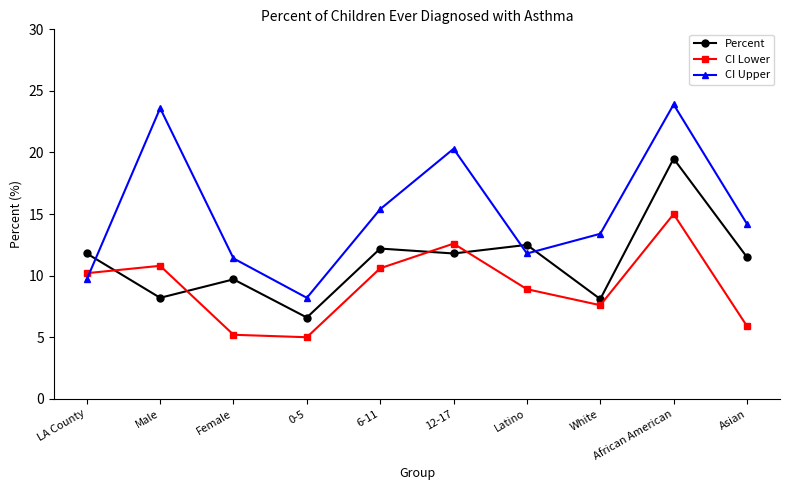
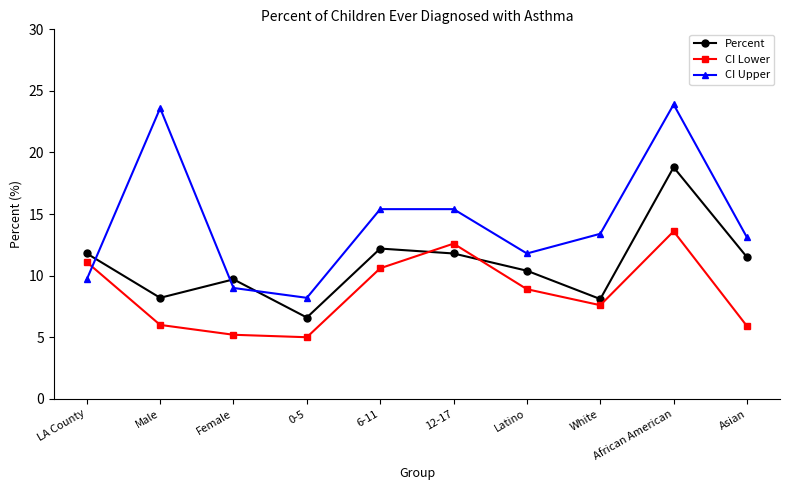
CI Lower, LA County: 10.2 -> 11.1
CI Lower, Male: 10.8 -> 6.0
CI Upper, Female: 11.4 -> 9.0
CI Upper, 12-17: 20.3 -> 15.4
Percent, Latino: 12.5 -> 10.4
Percent, African American: 19.5 -> 18.8
CI Lower, African American: 15.0 -> 13.6
CI Upper, Asian: 14.2 -> 13.1
